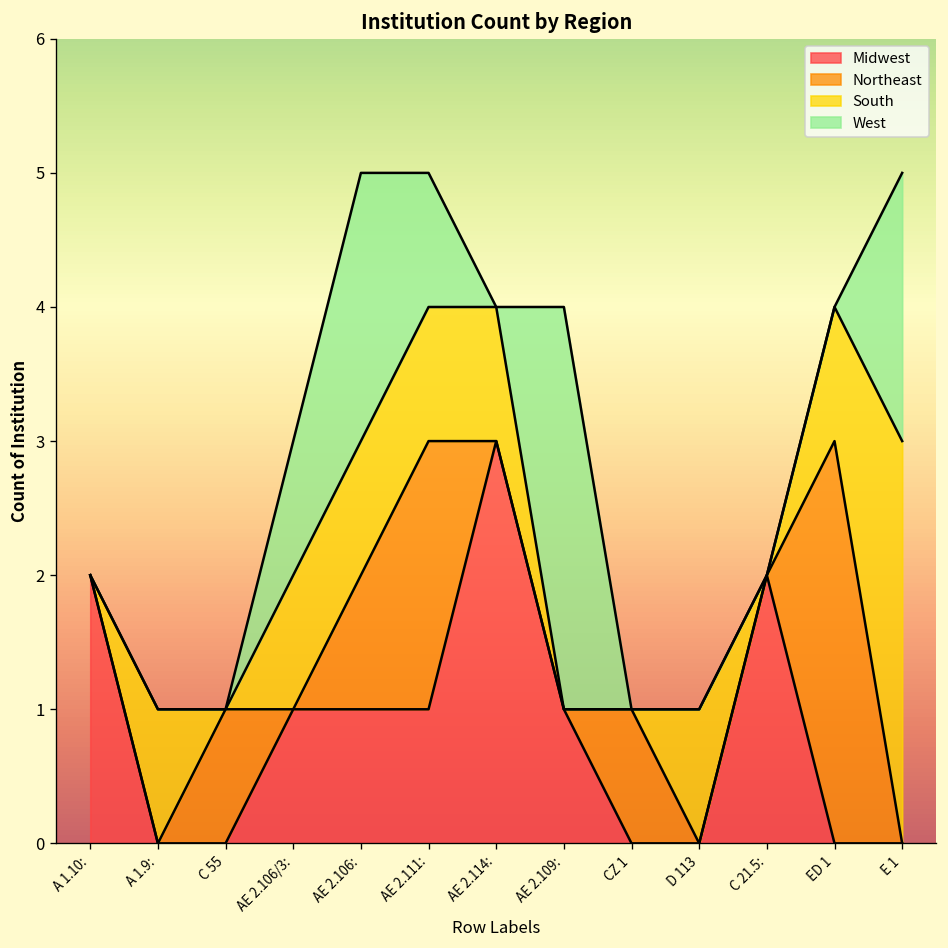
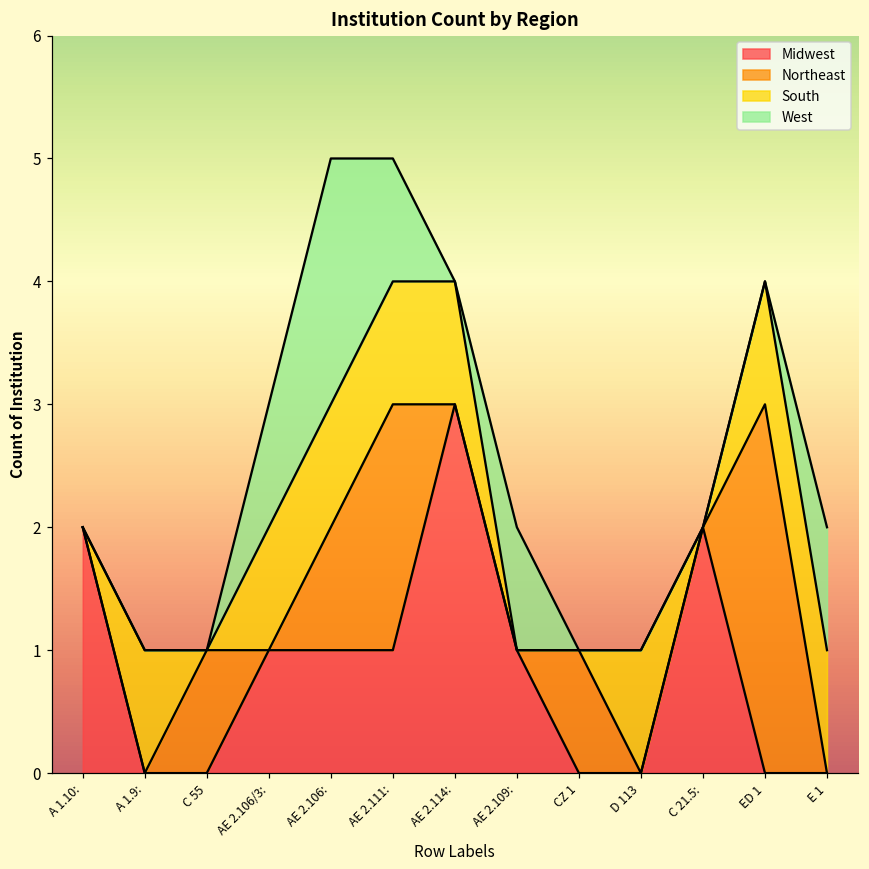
West, AE 2.109:: 3 -> 1
South, E 1: 3 -> 1
West, E 1: 2 -> 1
